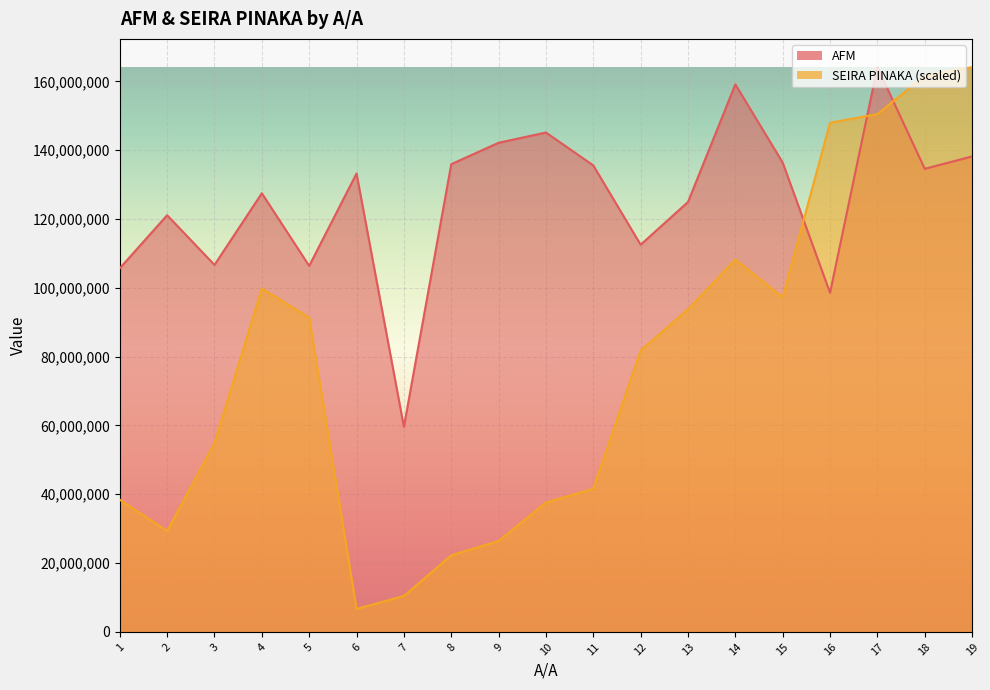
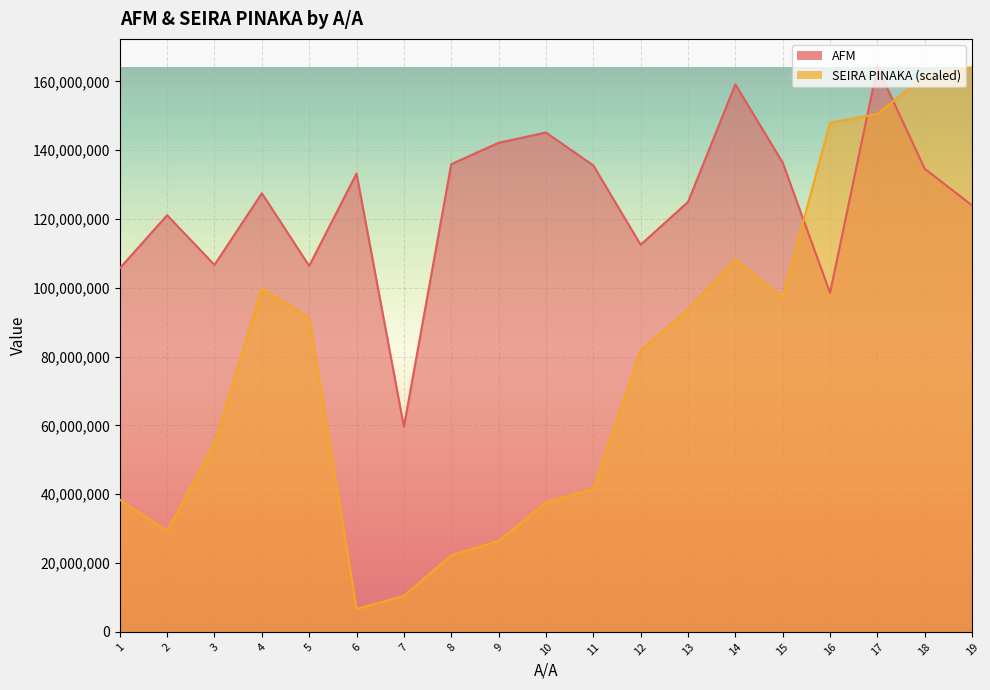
AFM, 19: 138,000,000 -> 124,000,000
